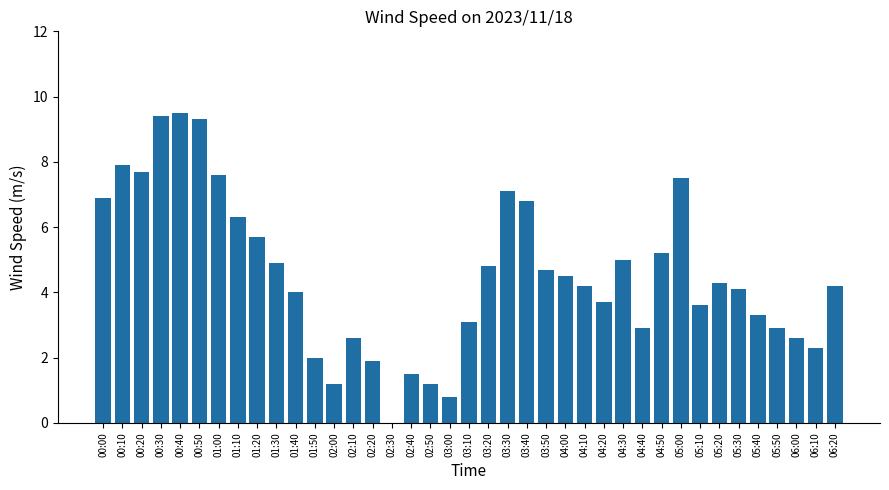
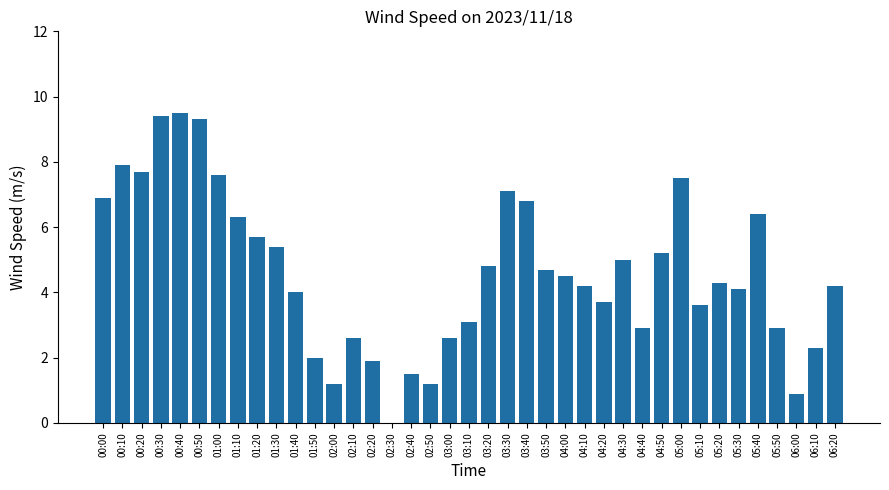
01:30: 4.9 -> 5.4
03:00: 0.8 -> 2.6
05:40: 3.3 -> 6.4
06:00: 2.6 -> 0.9
